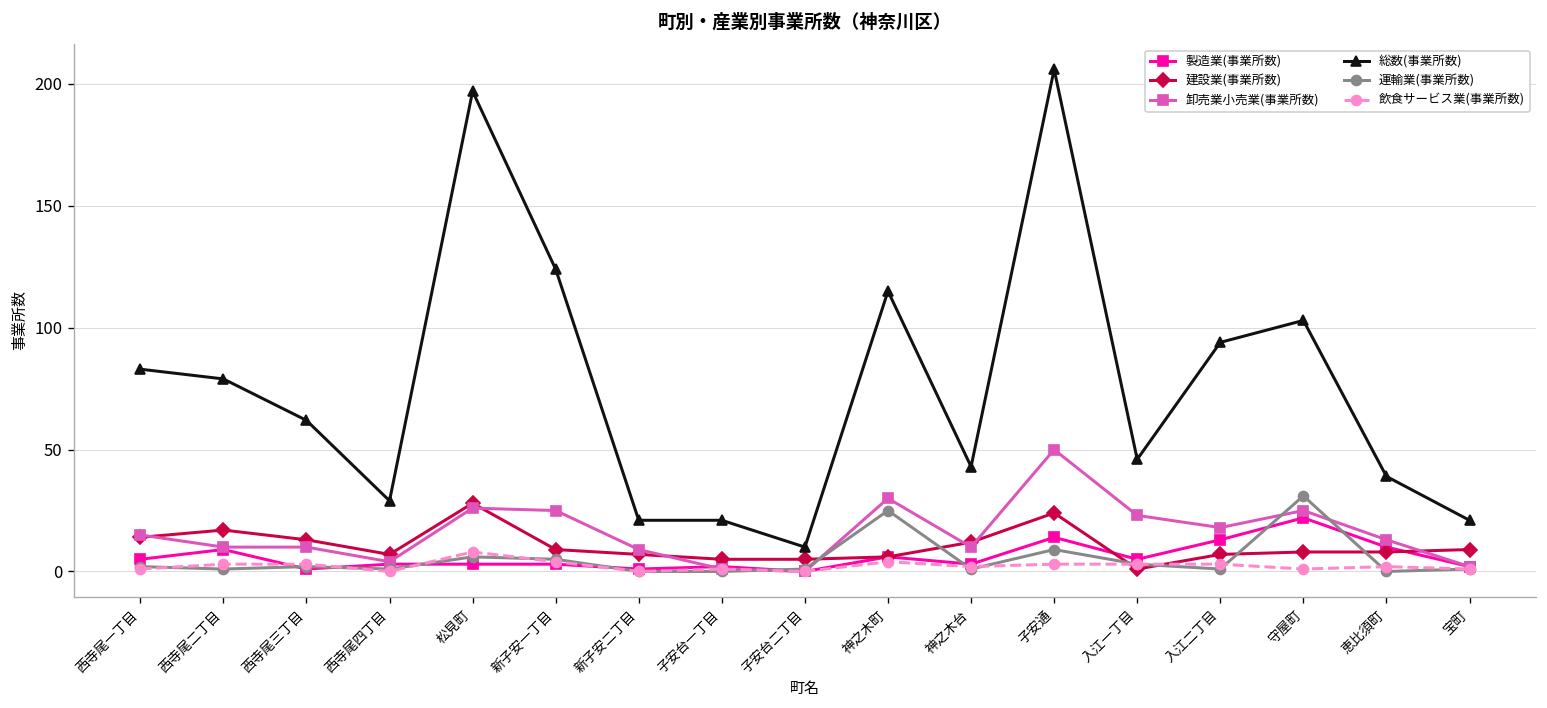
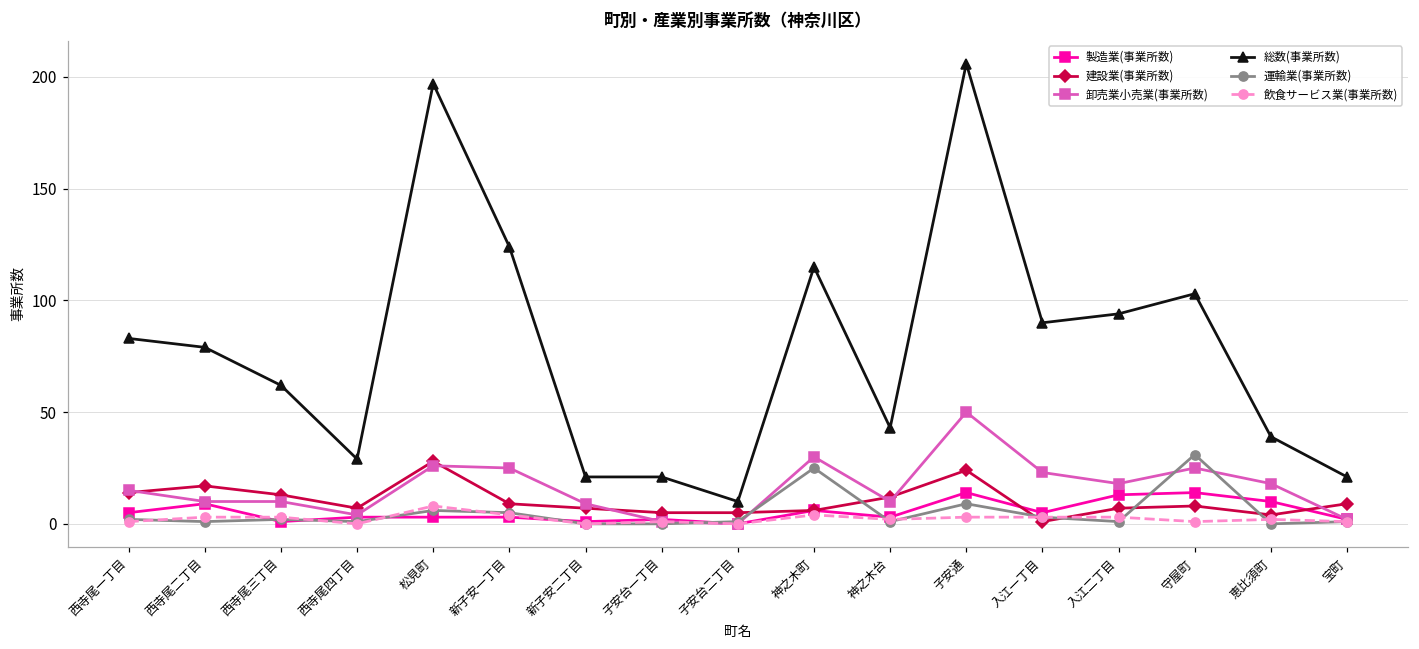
総数(事業所数), 入江一丁目: 46 -> 90
製造業(事業所数), 守屋町: 22 -> 14
建設業(事業所数), 恵比須町: 8 -> 4
卸売業小売業(事業所数), 恵比須町: 13 -> 18
